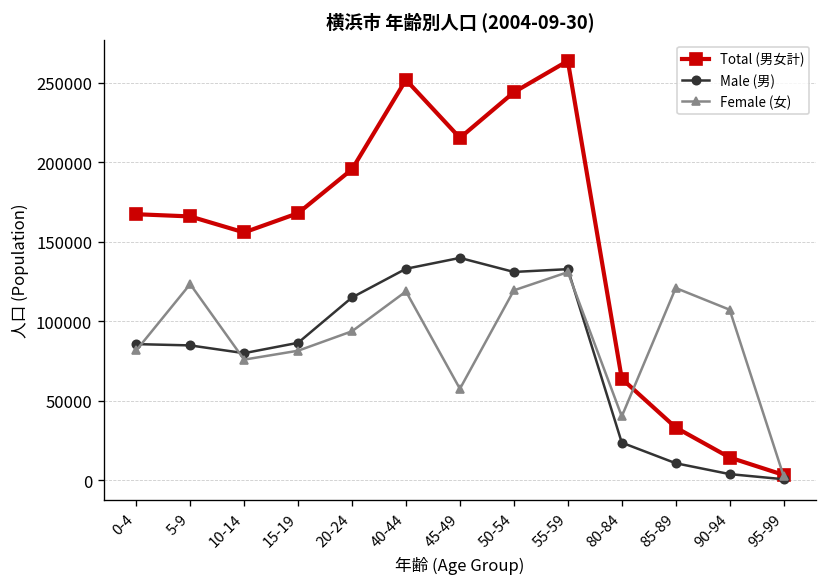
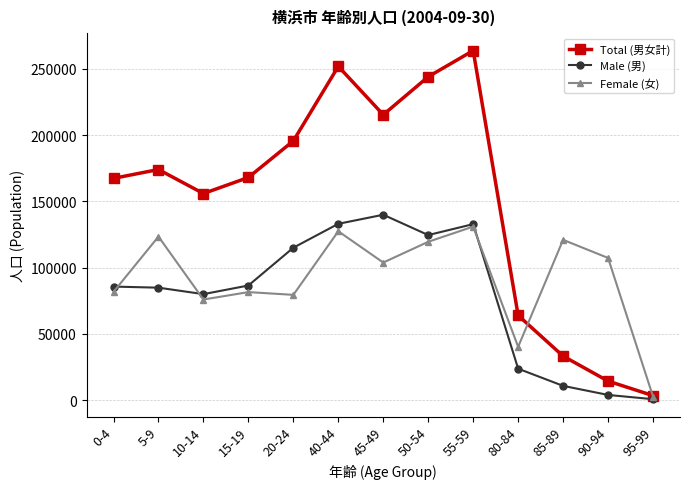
Total (男女計), 5-9: 166000 -> 174000
Female (女), 20-24: 94000 -> 79000
Female (女), 40-44: 119000 -> 127000
Female (女), 45-49: 58000 -> 104000
Male (男), 50-54: 131000 -> 125000
